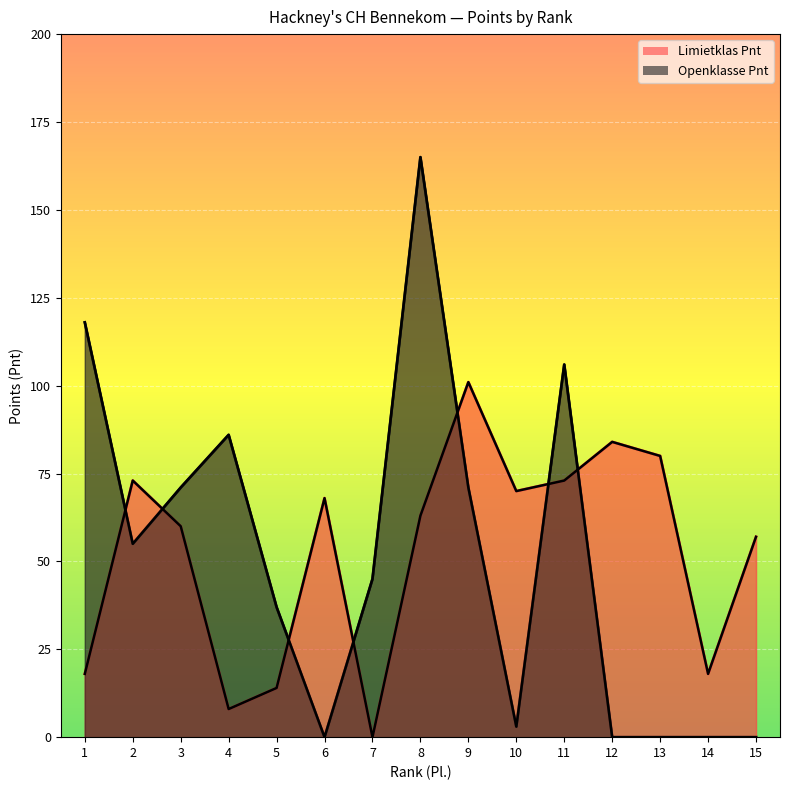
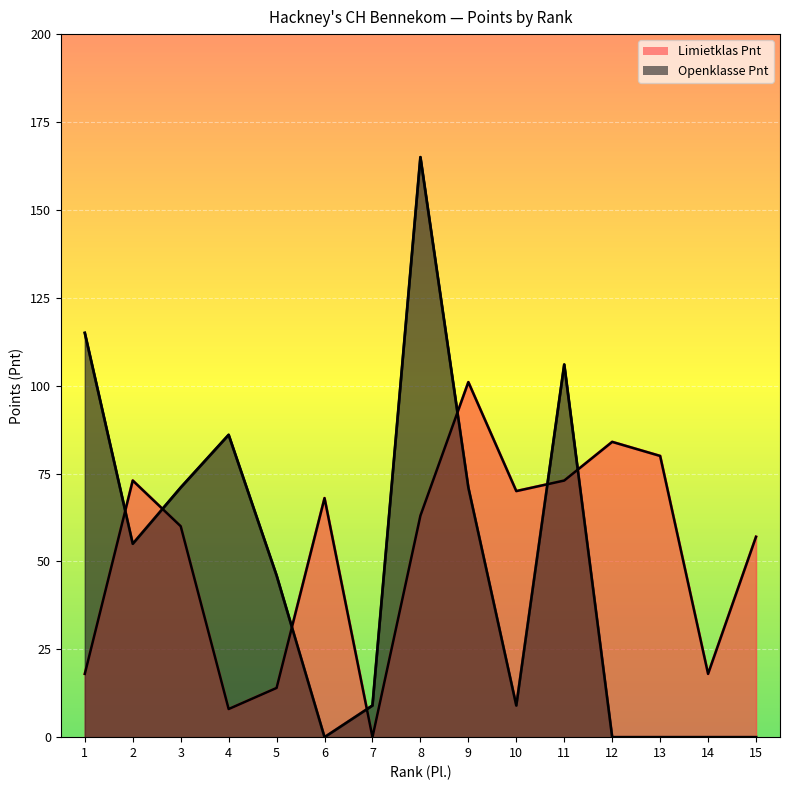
Openklasse Pnt, 1: 118 -> 115
Openklasse Pnt, 5: 37 -> 46
Openklasse Pnt, 7: 45 -> 9
Openklasse Pnt, 10: 3 -> 9
